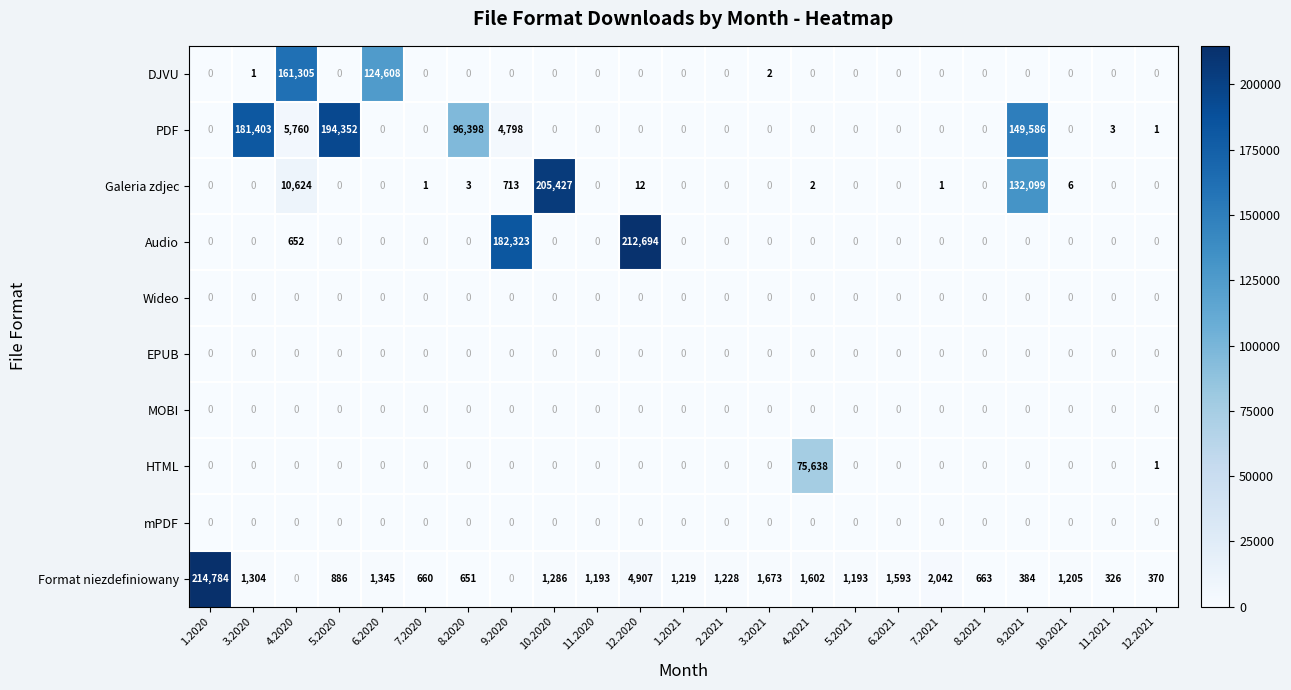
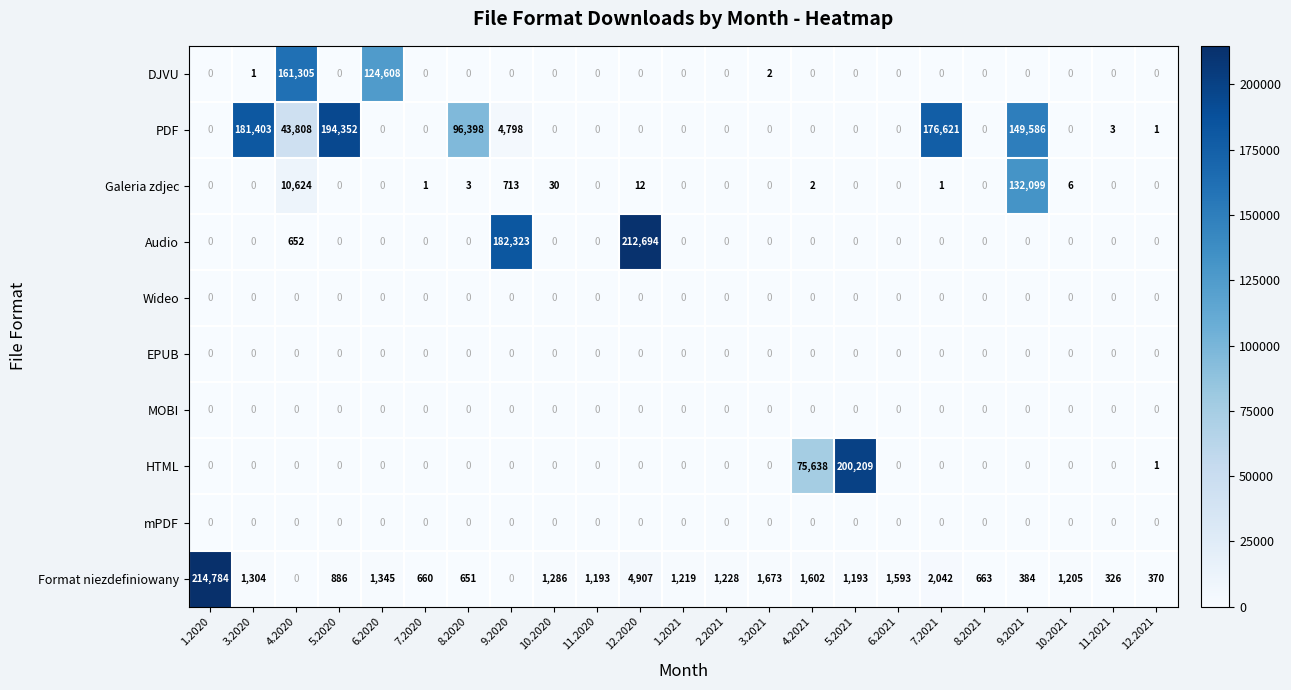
PDF, 4.2020: 5,760 -> 43,808
PDF, 7.2021: 0 -> 176,621
Galeria zdjec, 10.2020: 205,427 -> 30
HTML, 5.2021: 0 -> 200,209
